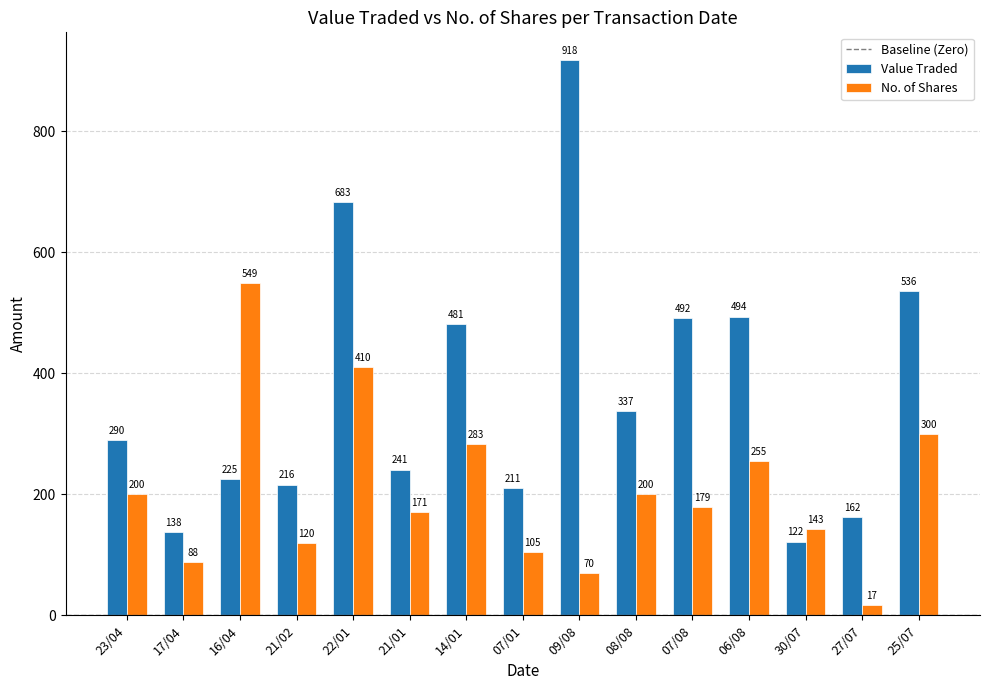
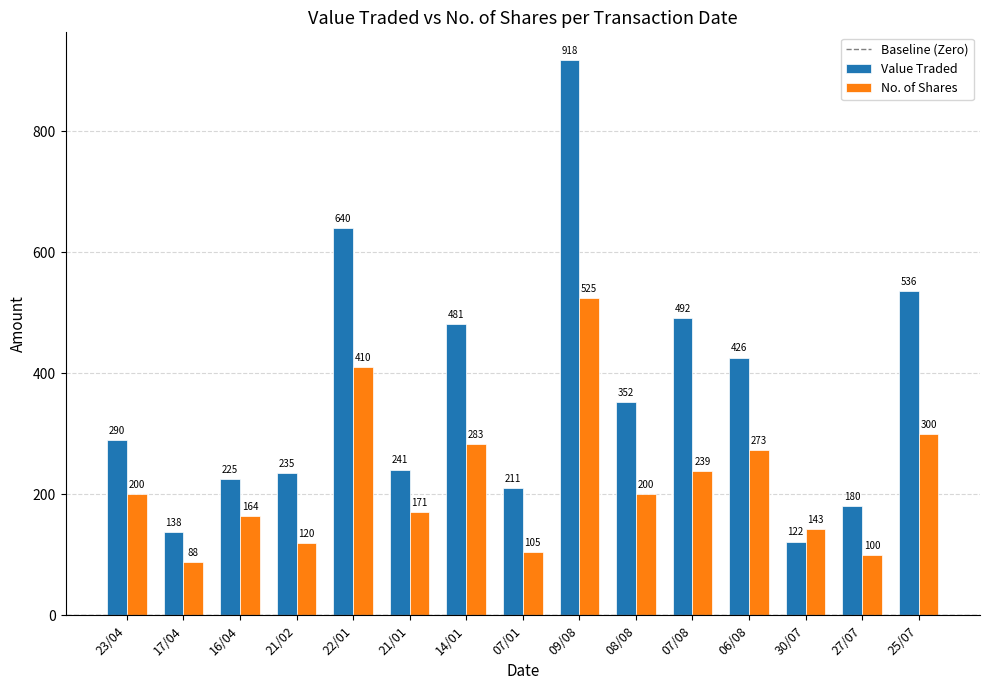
No. of Shares, 16/04: 549 -> 164
Value Traded, 21/02: 216 -> 235
Value Traded, 22/01: 683 -> 640
No. of Shares, 09/08: 70 -> 525
Value Traded, 08/08: 337 -> 352
No. of Shares, 07/08: 179 -> 239
Value Traded, 06/08: 494 -> 426
No. of Shares, 06/08: 255 -> 273
Value Traded, 27/07: 162 -> 180
No. of Shares, 27/07: 17 -> 100
